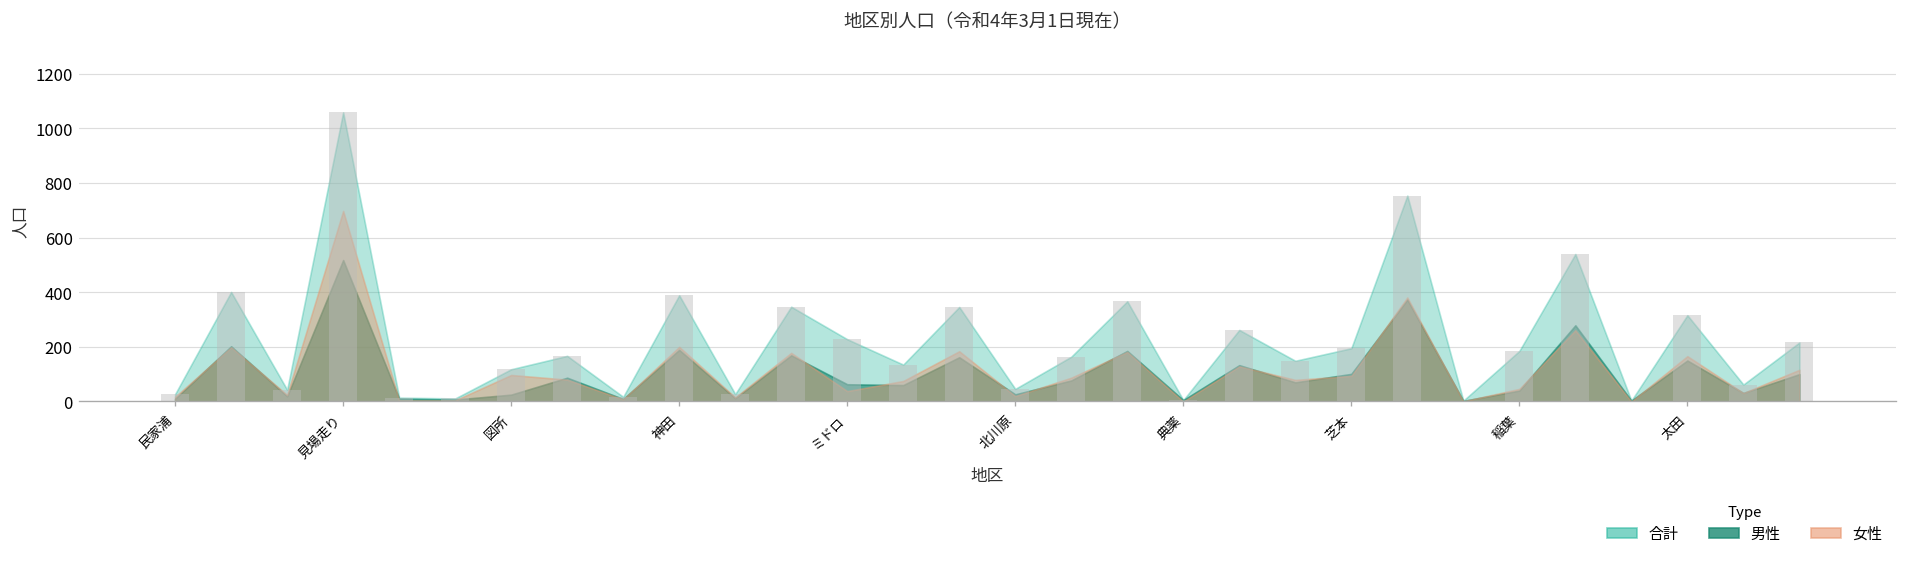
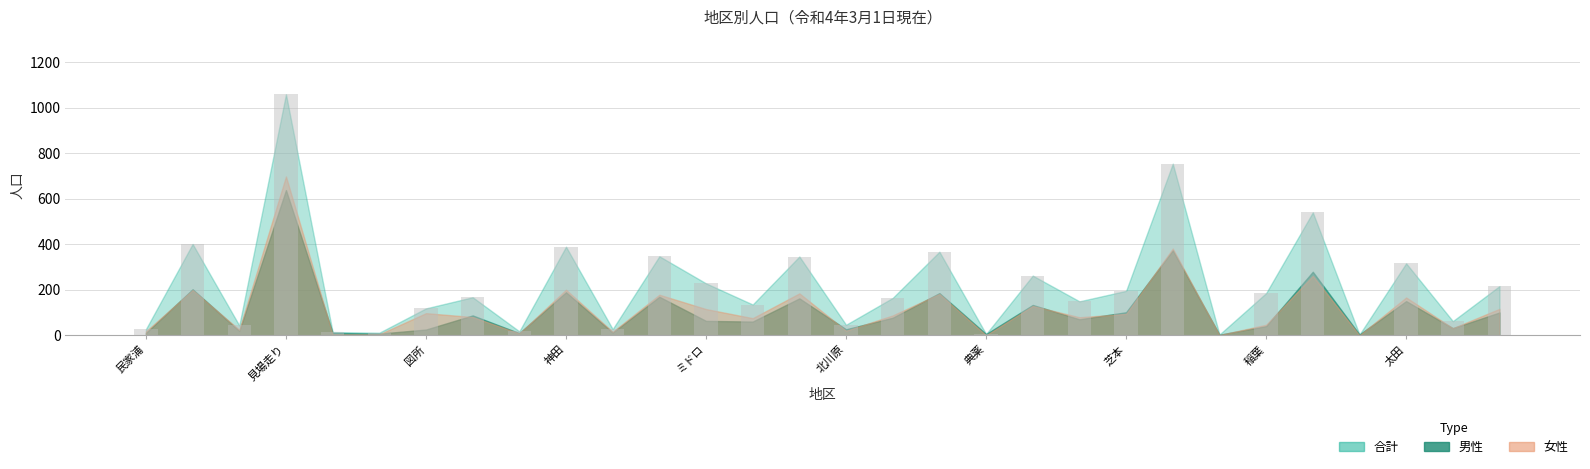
男性, 見場走り: 520 -> 640
女性, ミドロ: 40 -> 120
